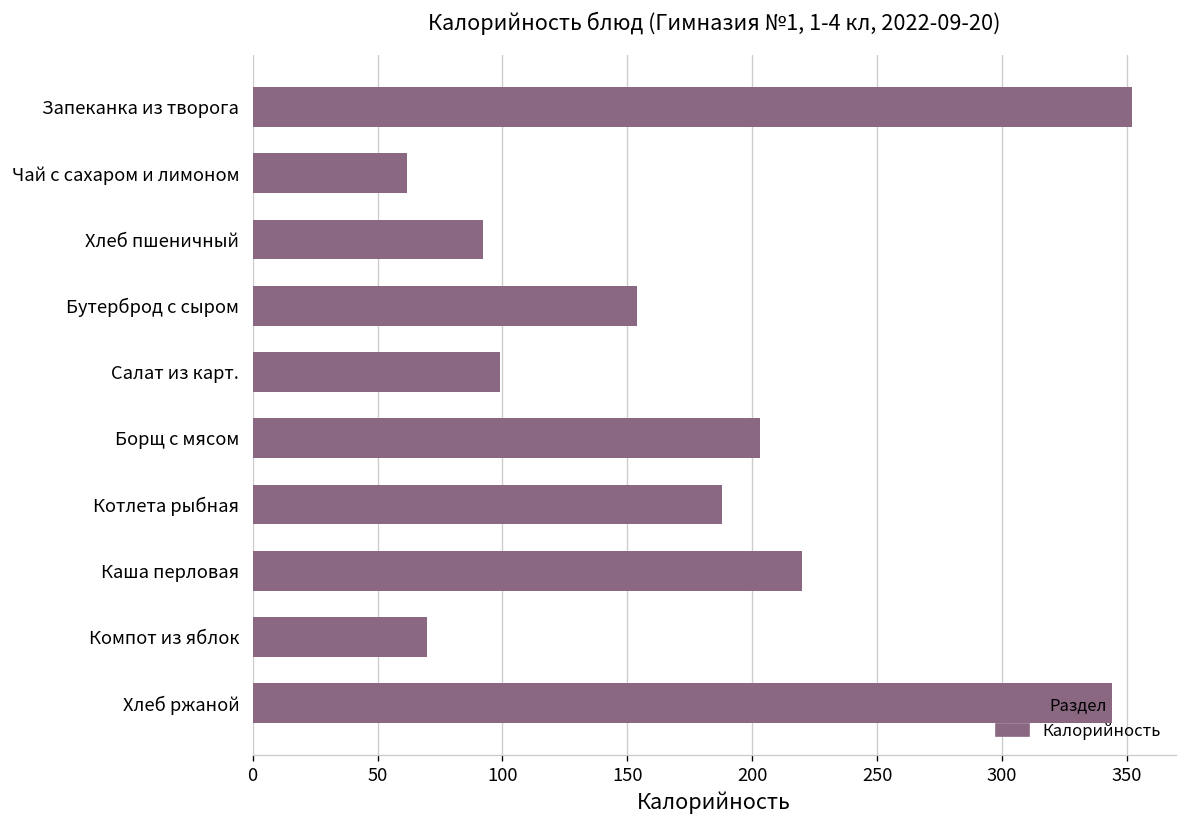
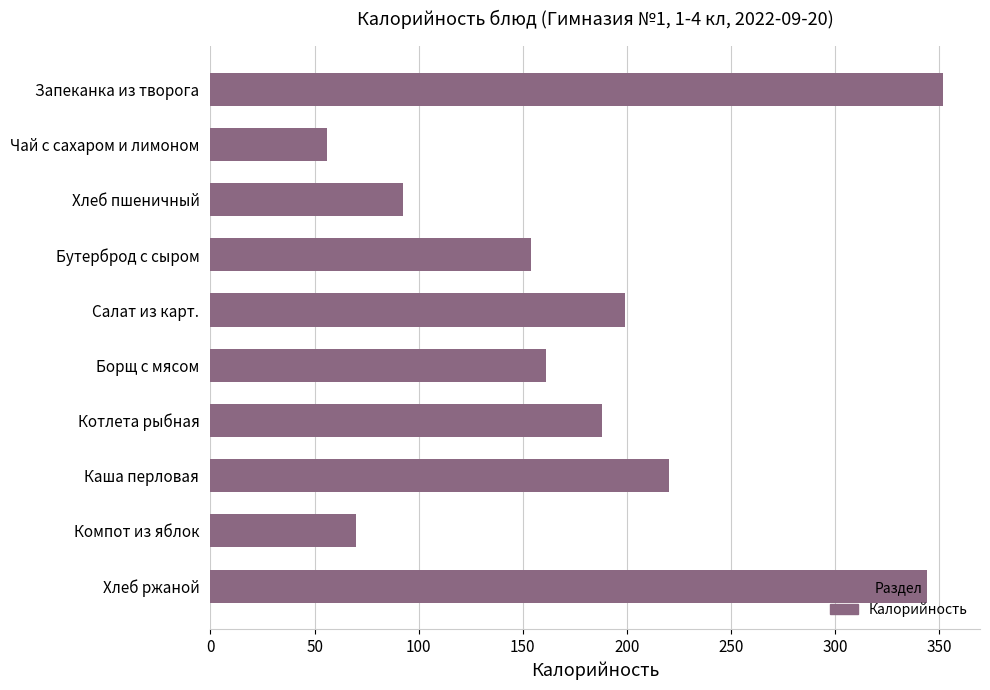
Чай с сахаром и лимоном: 62 -> 56
Салат из карт.: 99 -> 199
Борщ с мясом: 203 -> 161
